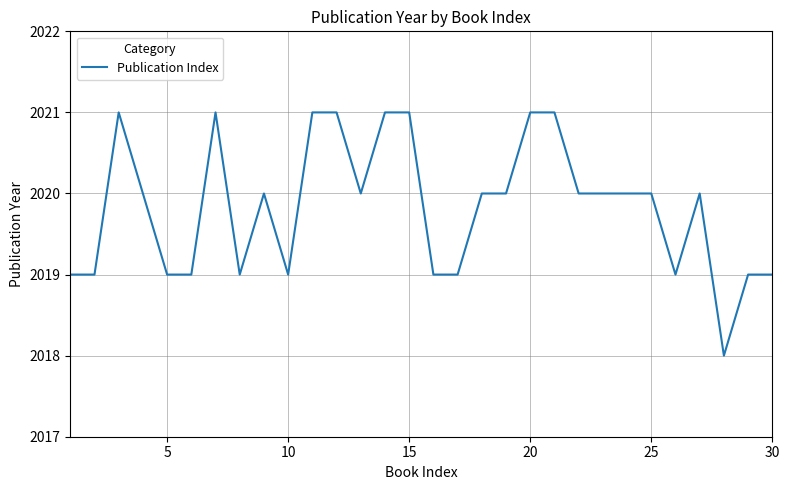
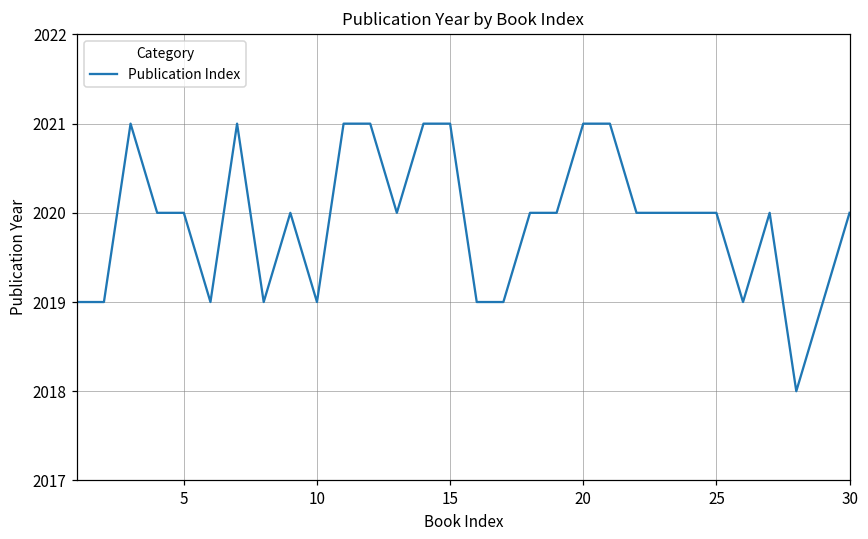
5: 2019 -> 2020
30: 2019 -> 2020
